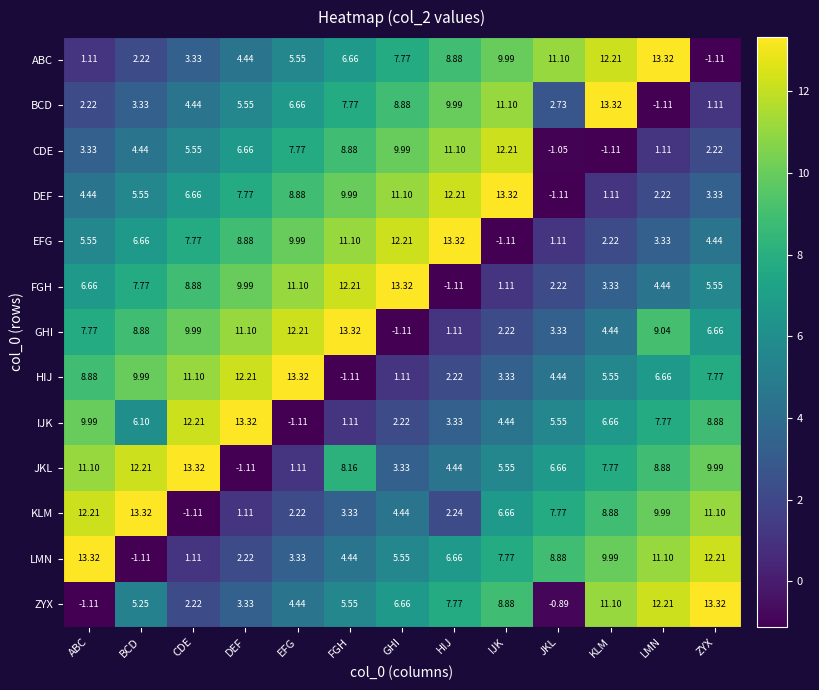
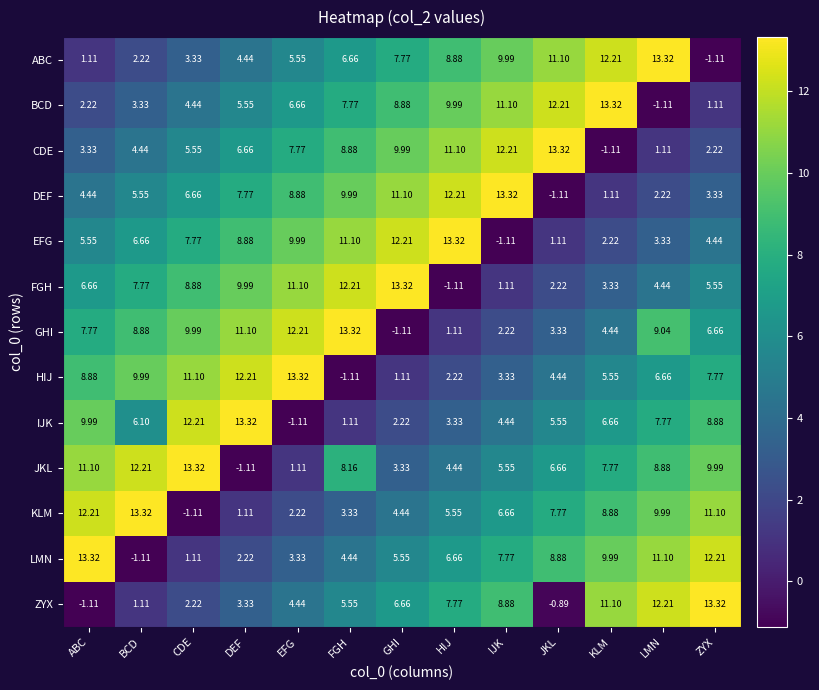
BCD, JKL: 2.73 -> 12.21
CDE, JKL: -1.05 -> 13.32
KLM, HIJ: 2.24 -> 5.55
ZYX, BCD: 5.25 -> 1.11
